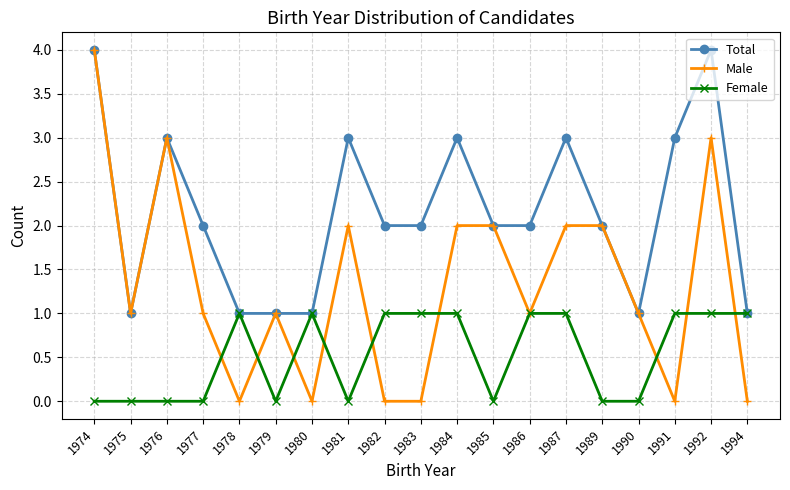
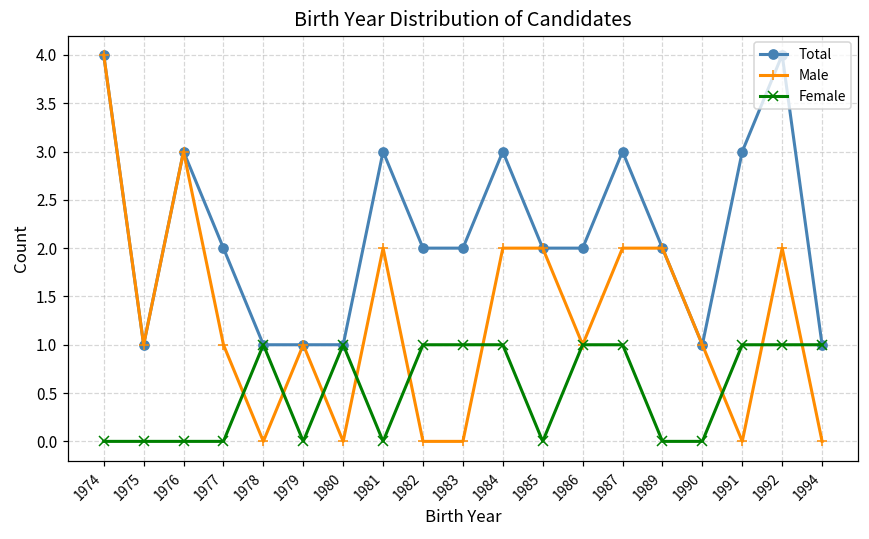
Male, 1992: 3 -> 2
